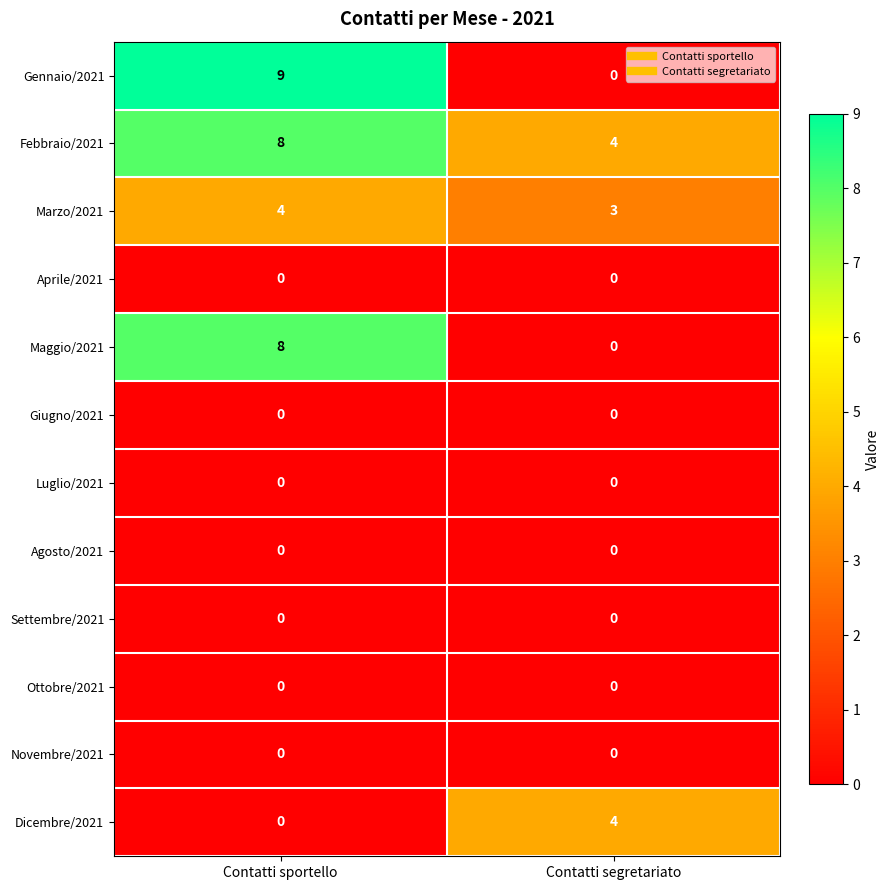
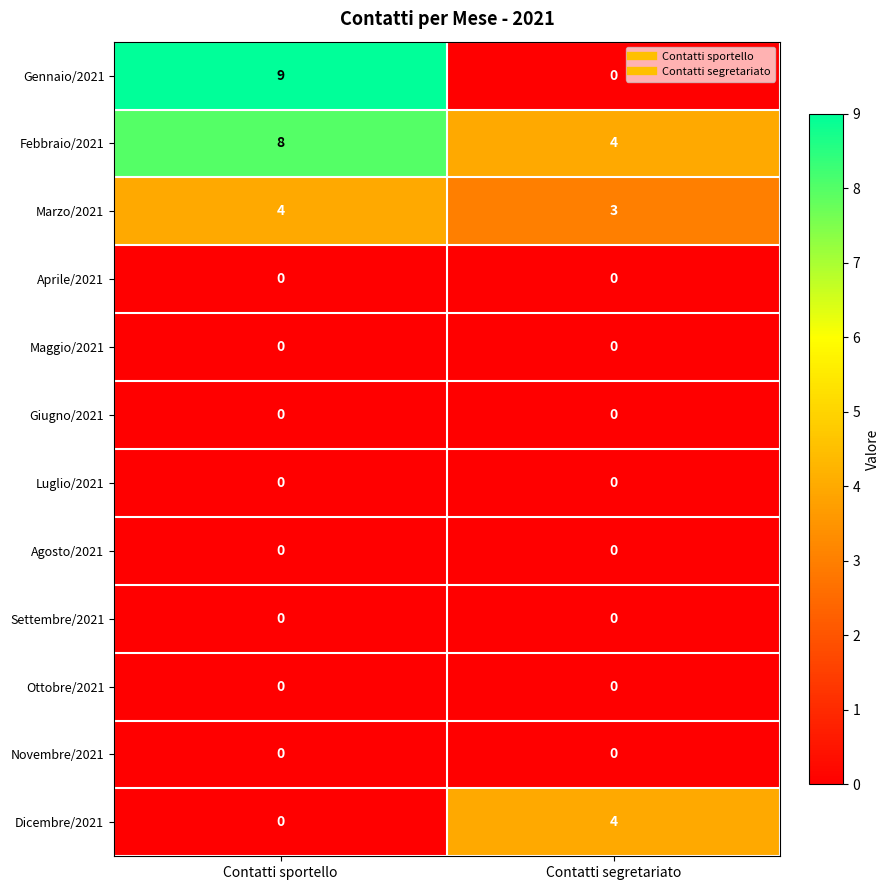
Maggio/2021, Contatti sportello: 8 -> 0
